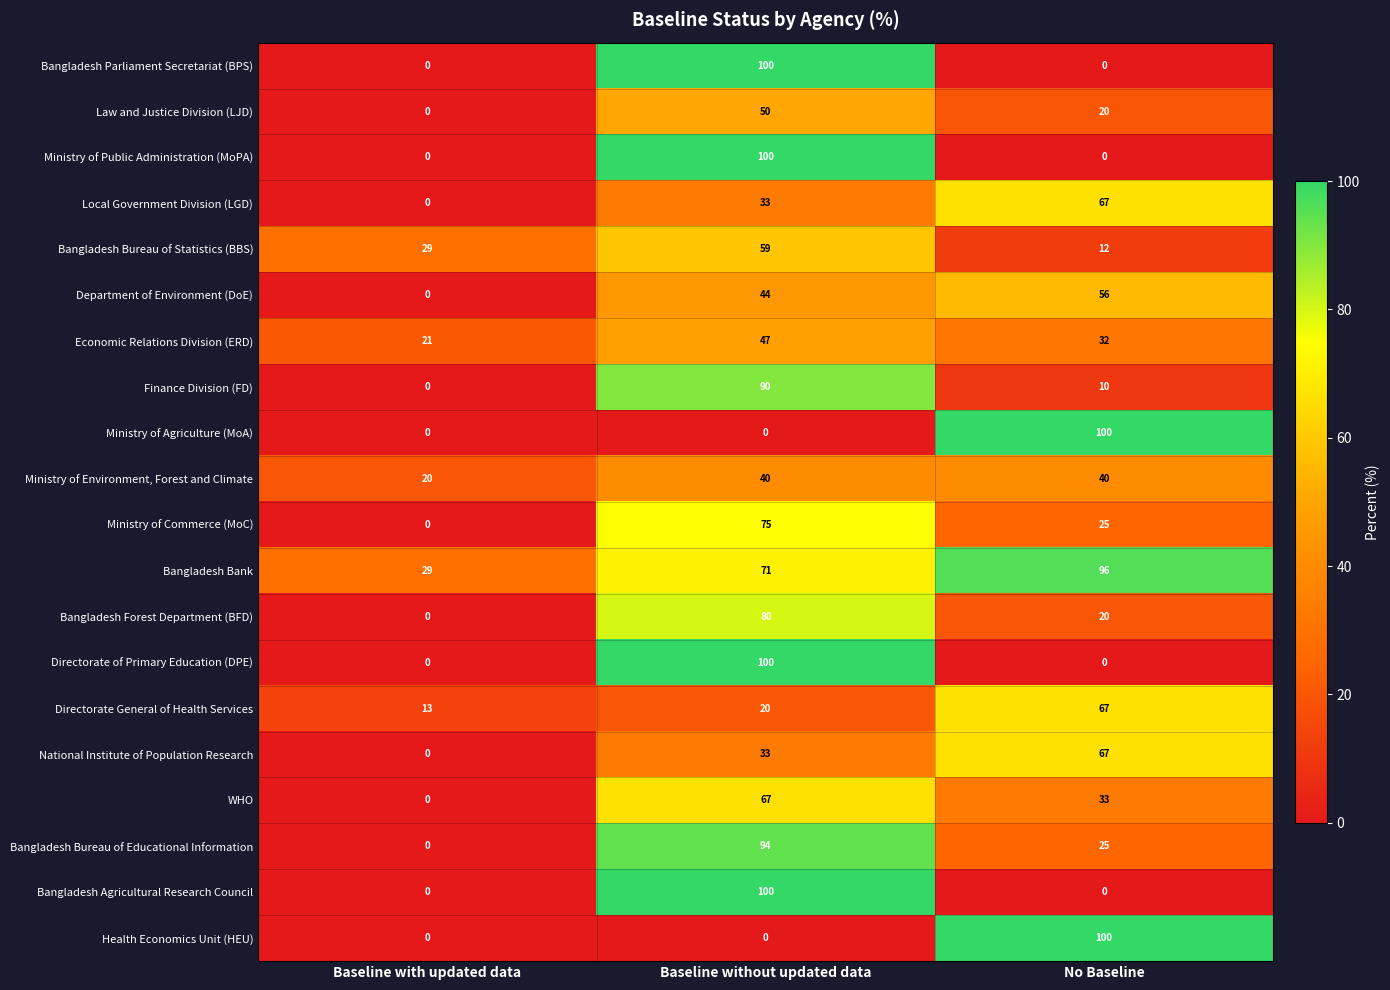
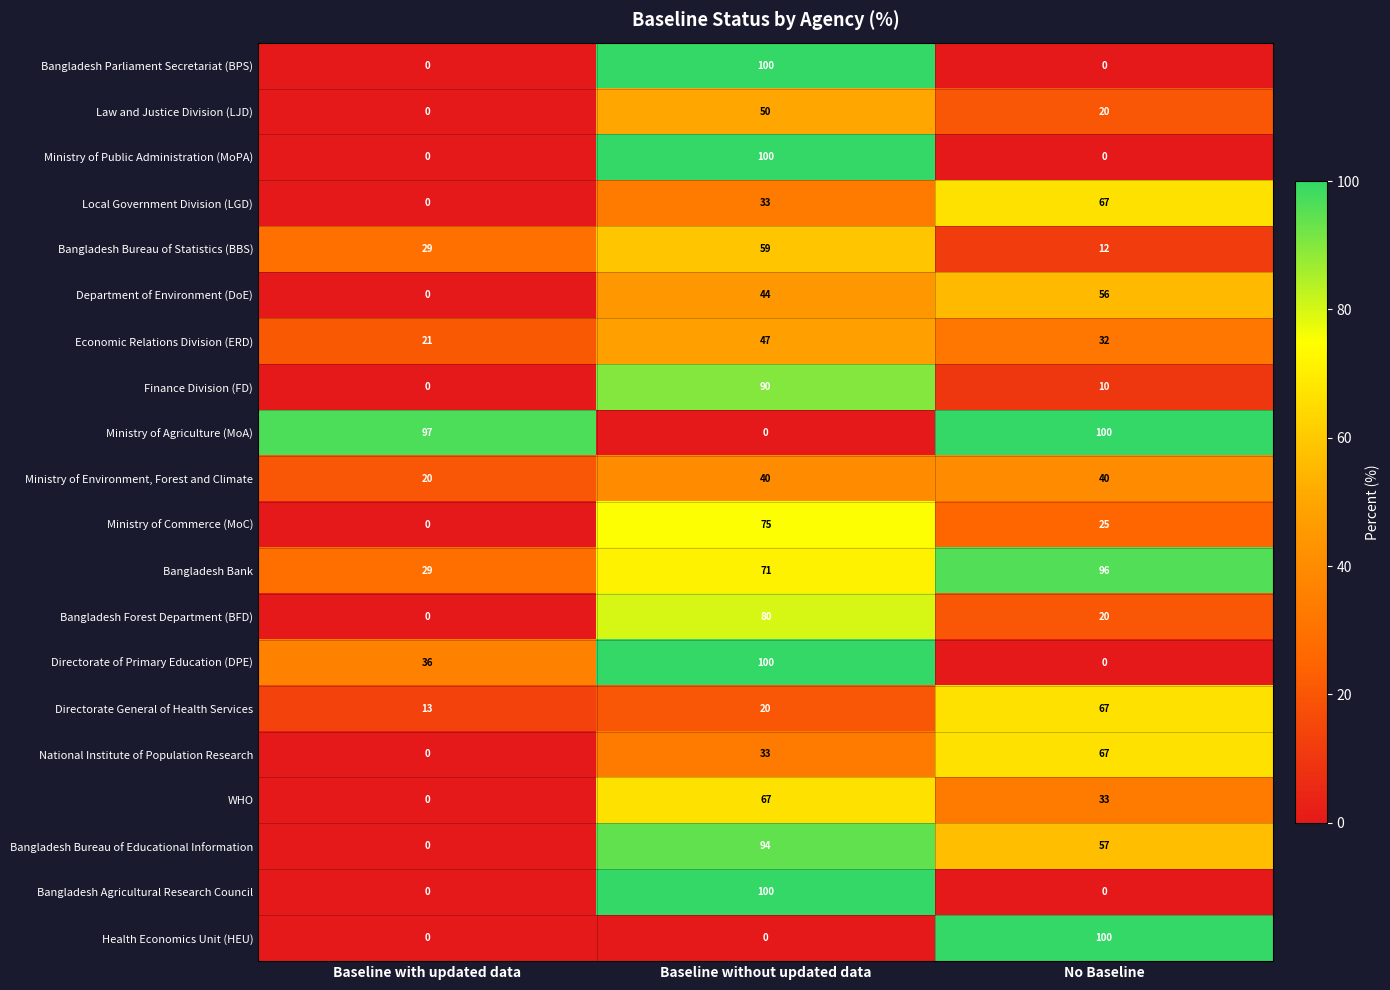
Ministry of Agriculture (MoA), Baseline with updated data: 0 -> 97
Directorate of Primary Education (DPE), Baseline with updated data: 0 -> 36
Bangladesh Bureau of Educational Information, No Baseline: 25 -> 57
